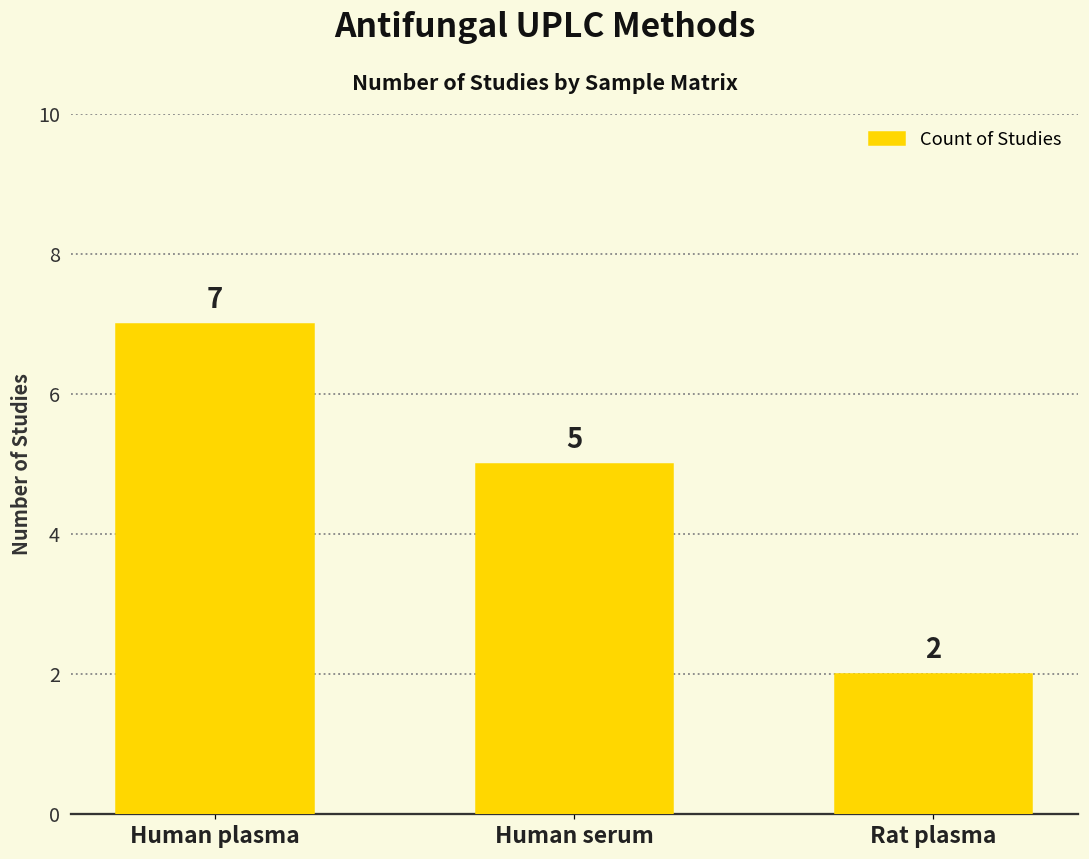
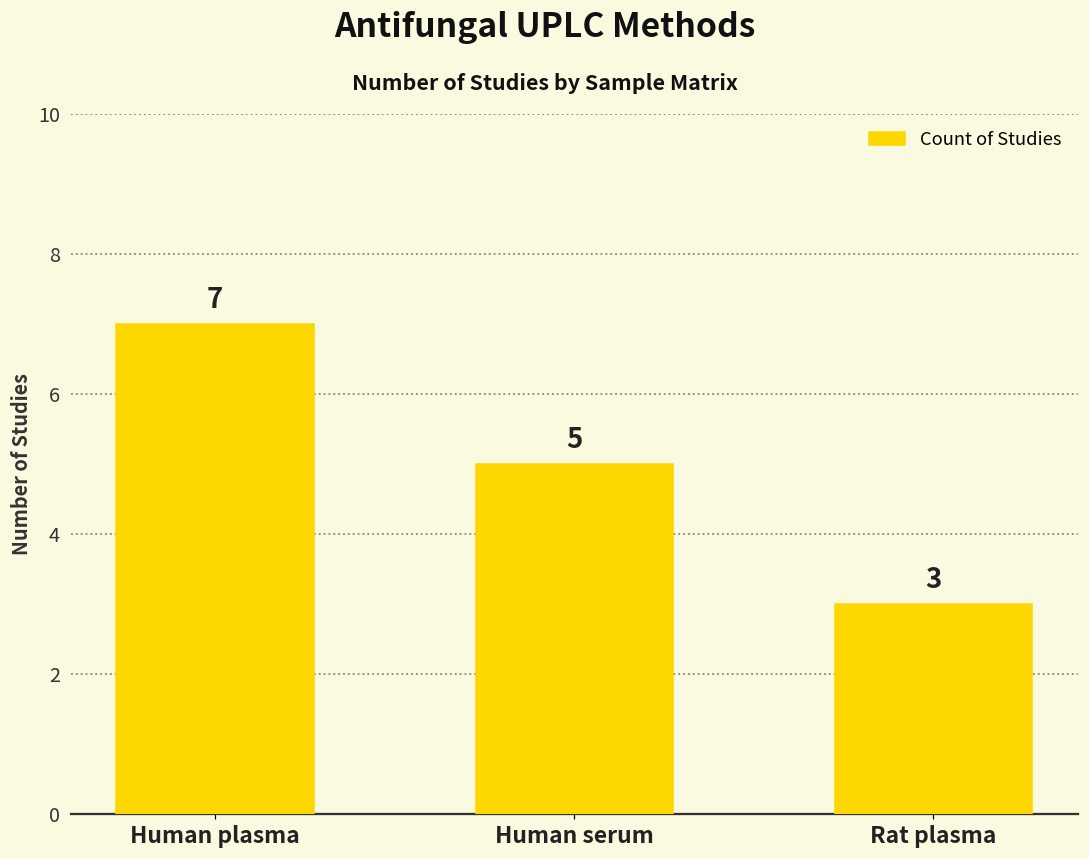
Rat plasma: 2 -> 3
